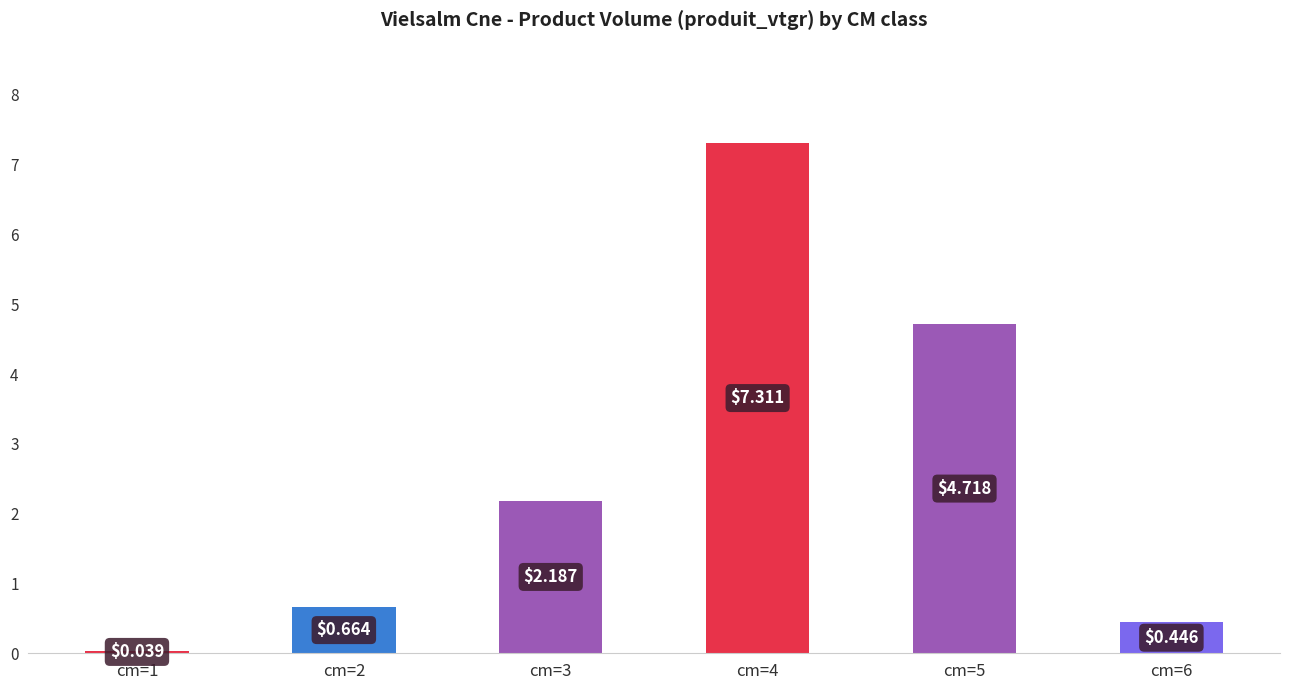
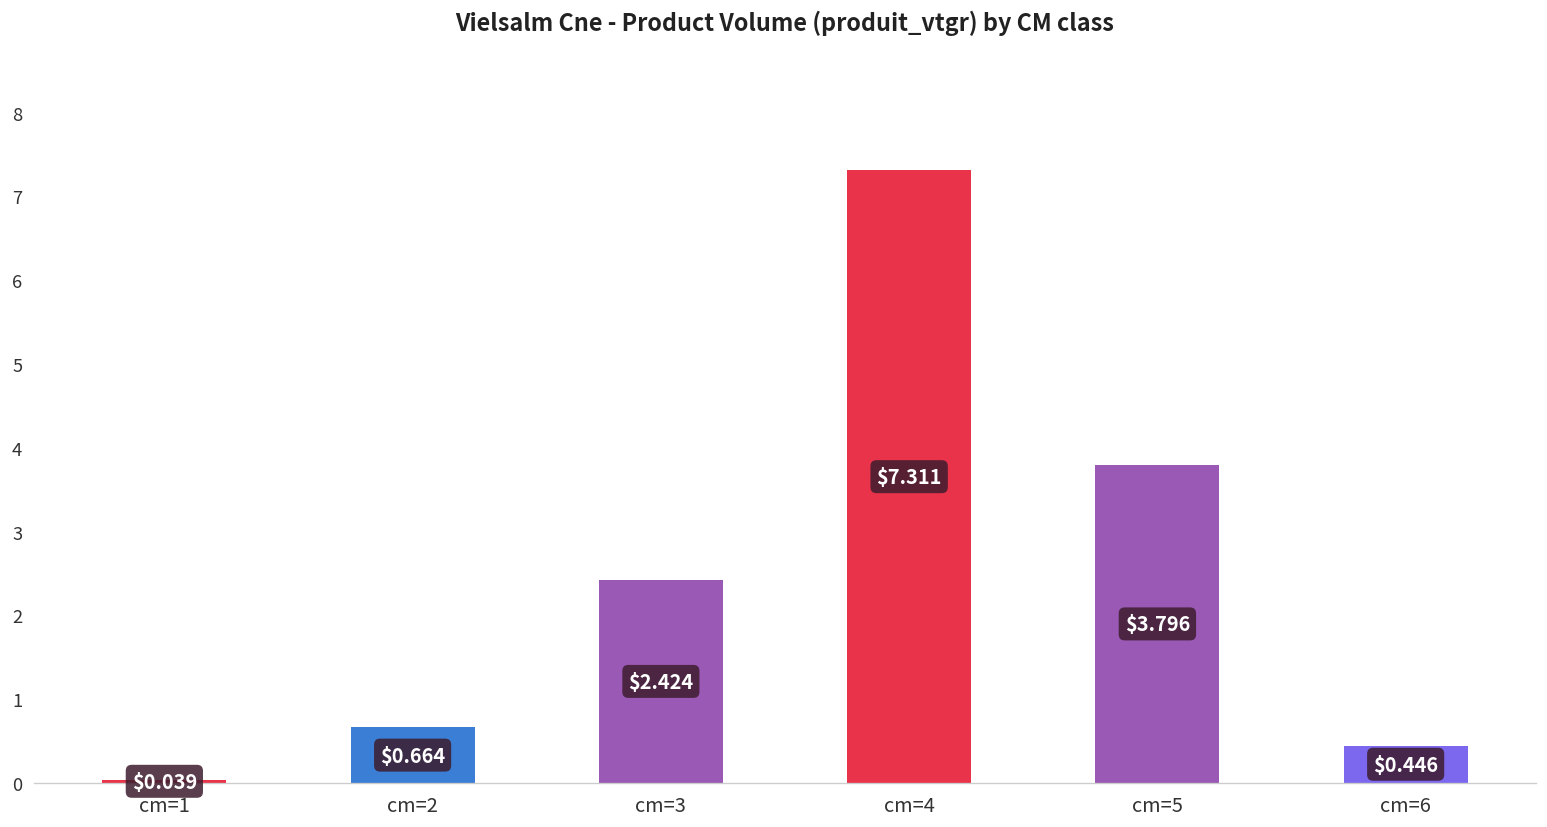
cm=3: $2.187 -> $2.424
cm=5: $4.718 -> $3.796
